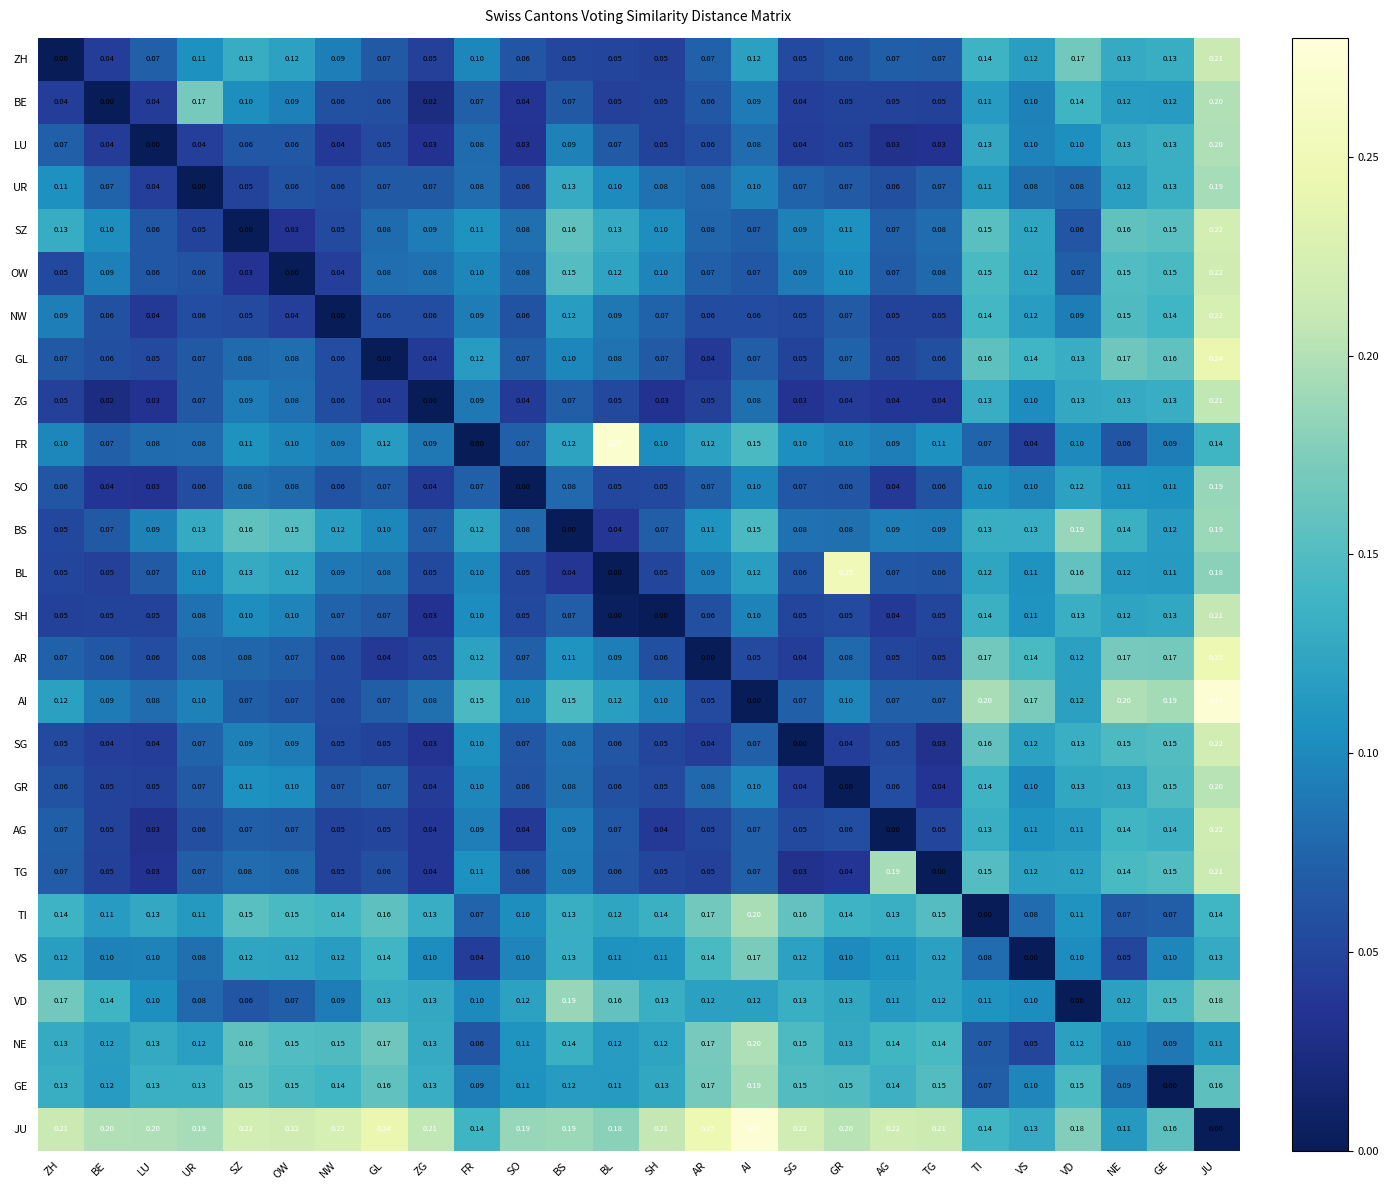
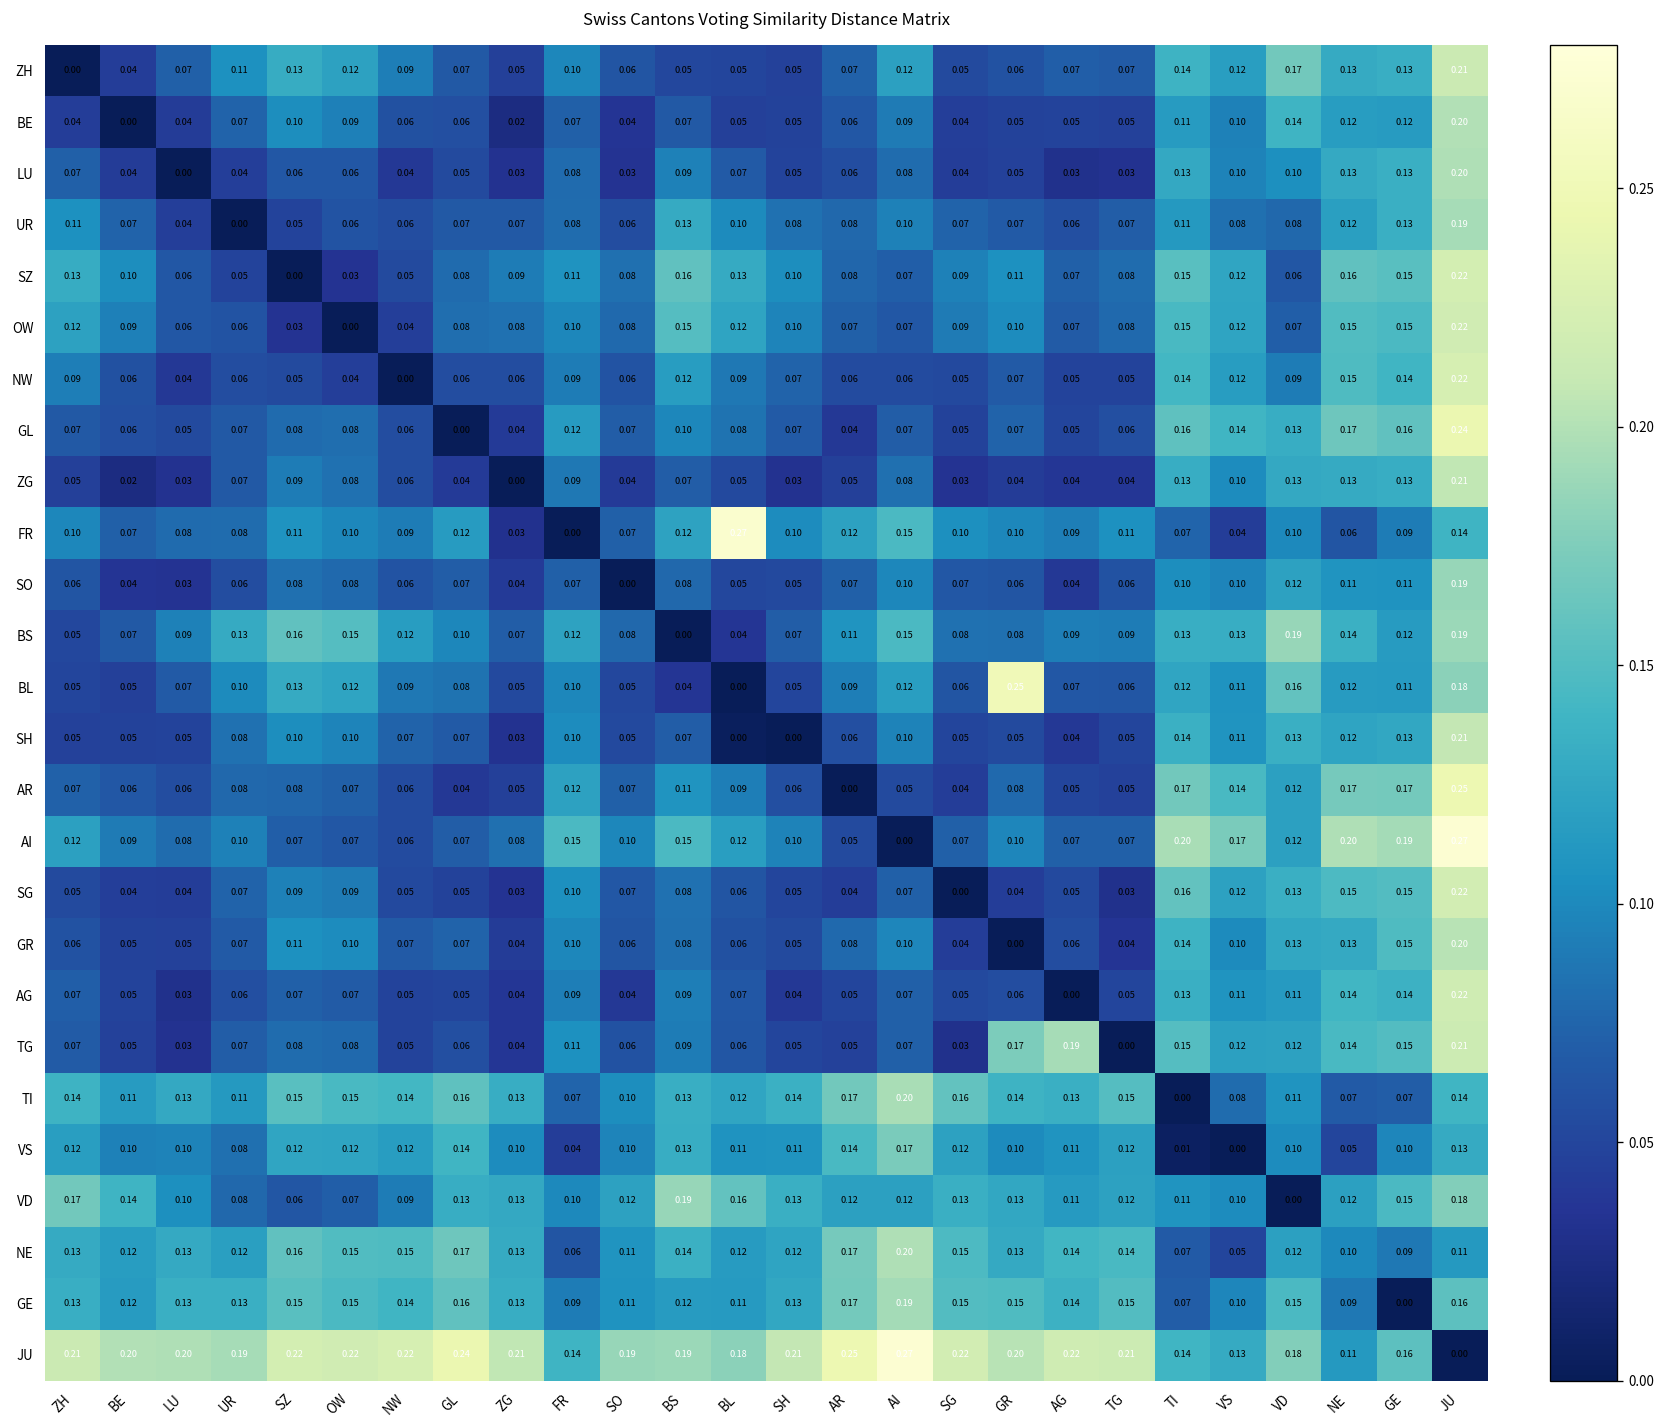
BE, UR: 0.17 -> 0.07
OW, ZH: 0.05 -> 0.12
FR, ZG: 0.09 -> 0.03
TG, GR: 0.04 -> 0.17
VS, TI: 0.08 -> 0.01
